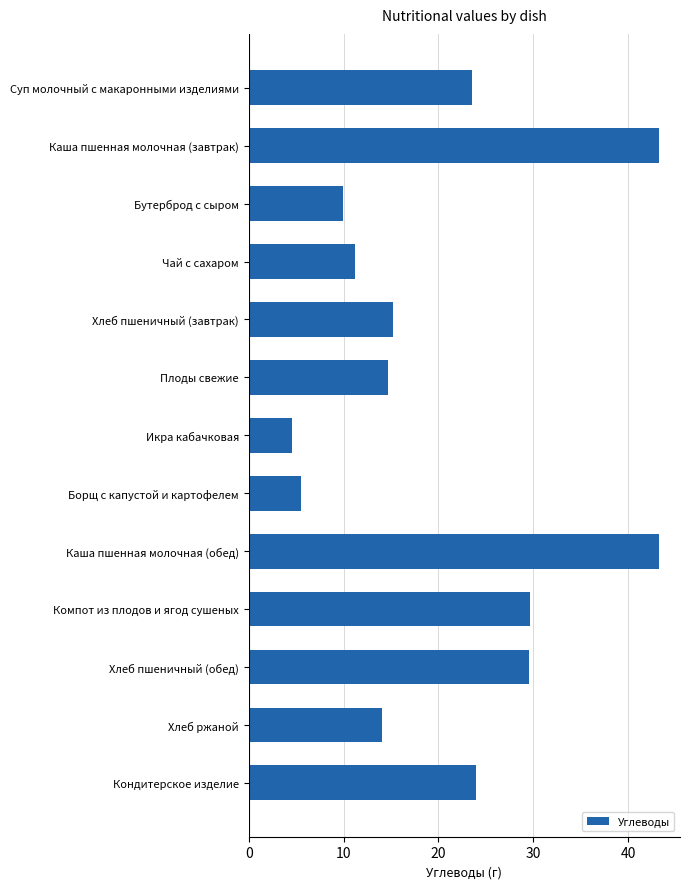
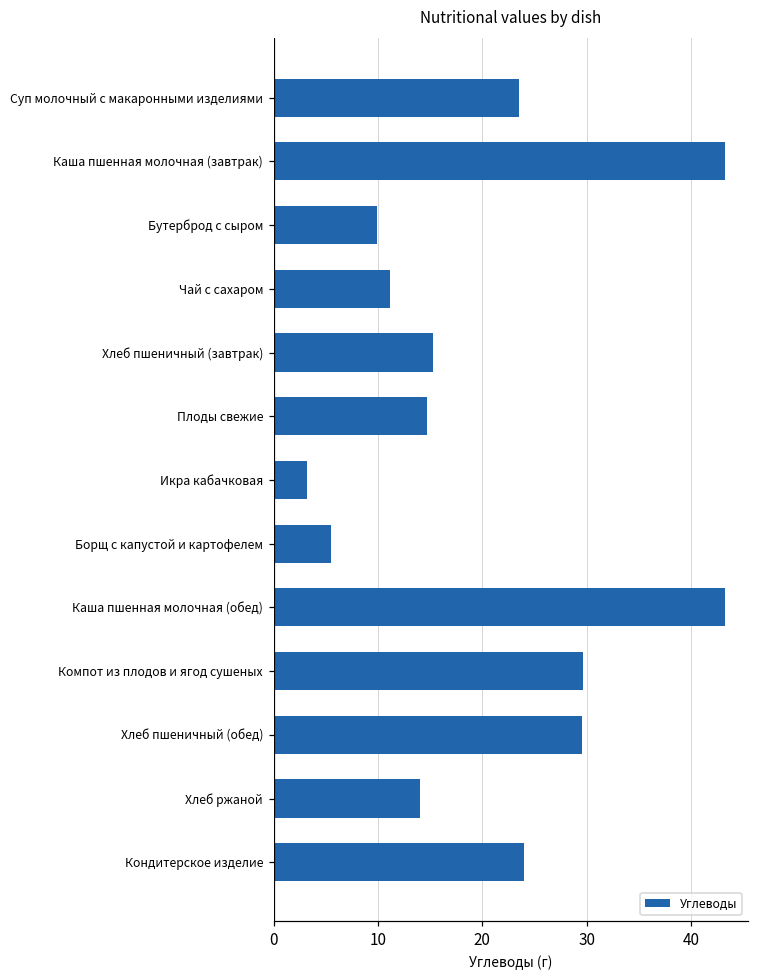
Икра кабачковая: 5 -> 3
